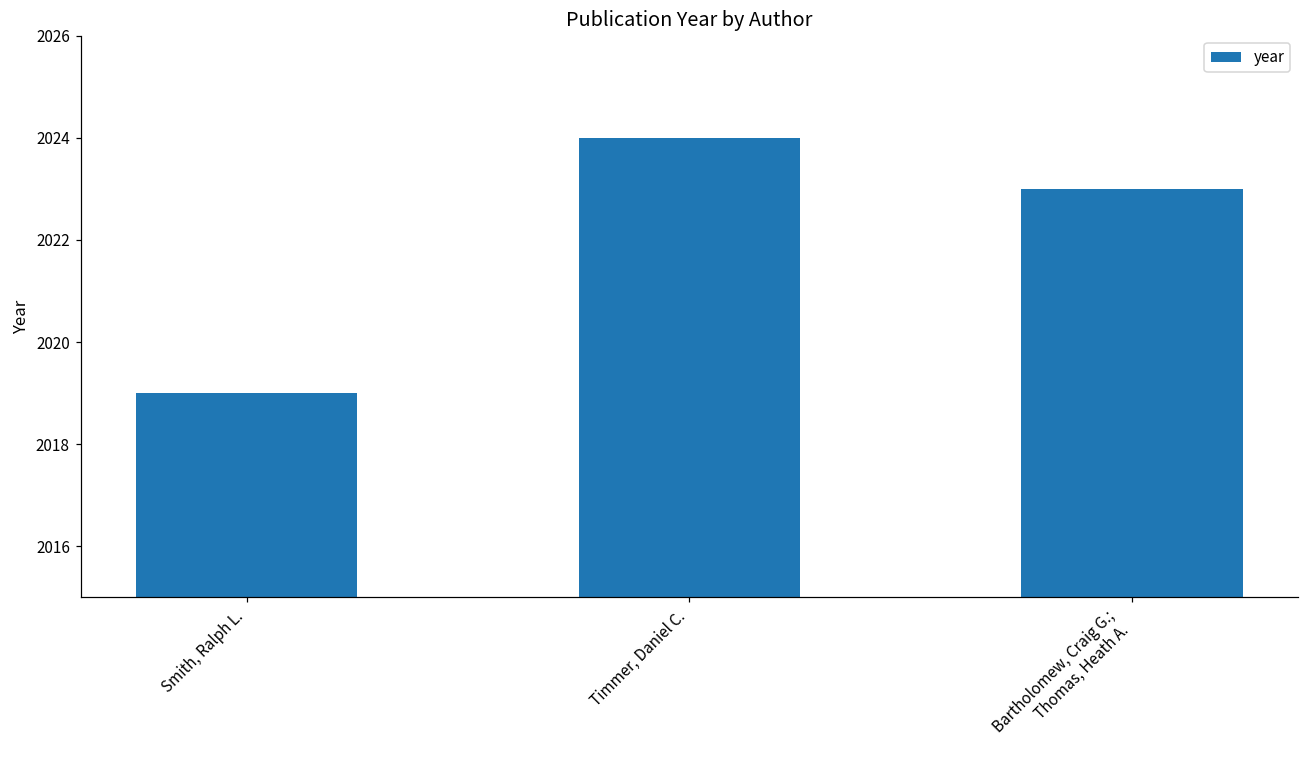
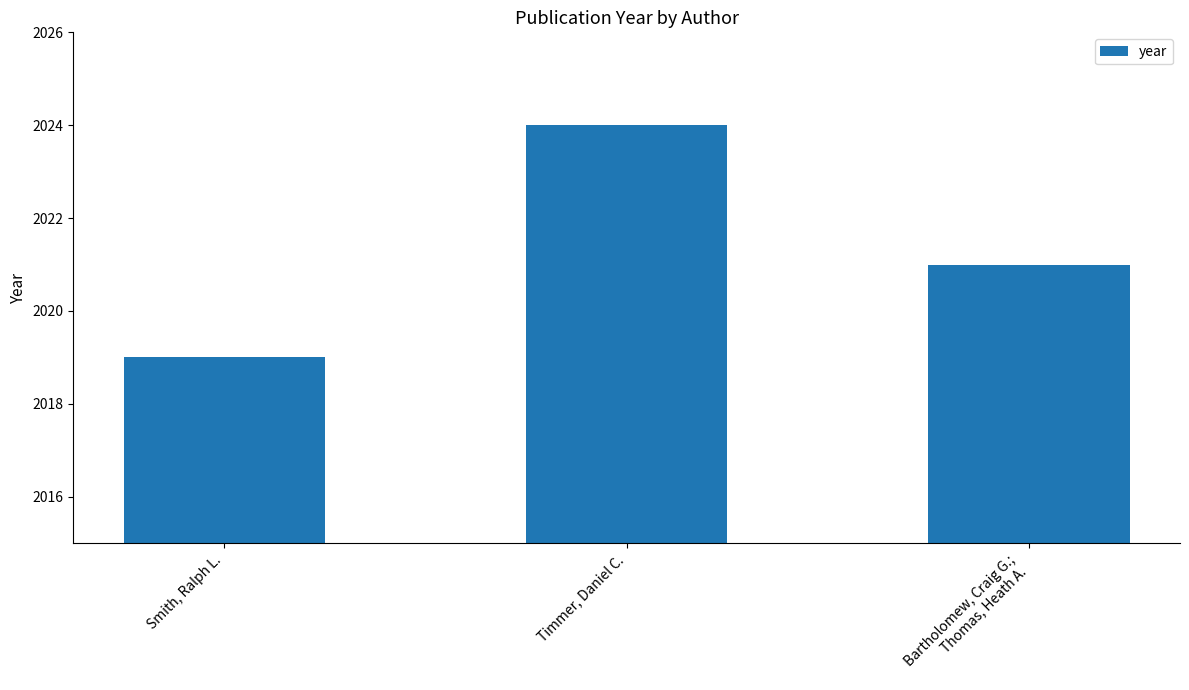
Bartholomew, Craig G.; Thomas, Heath A.: 2023 -> 2021
